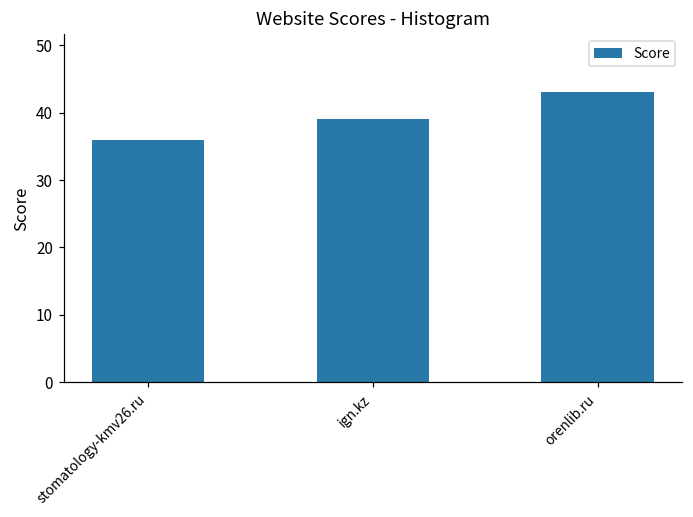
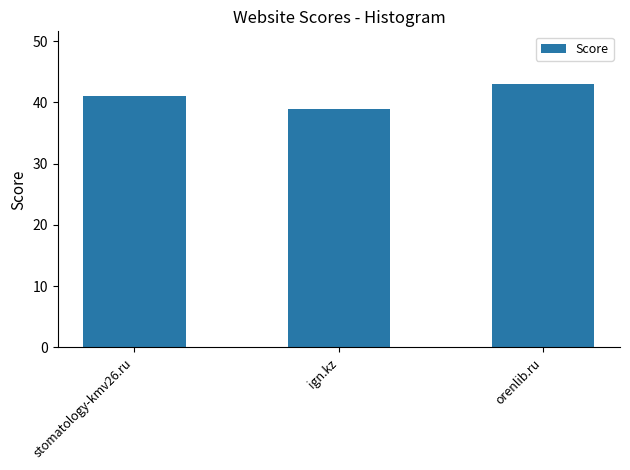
stomatology-kmv26.ru: 36 -> 41
